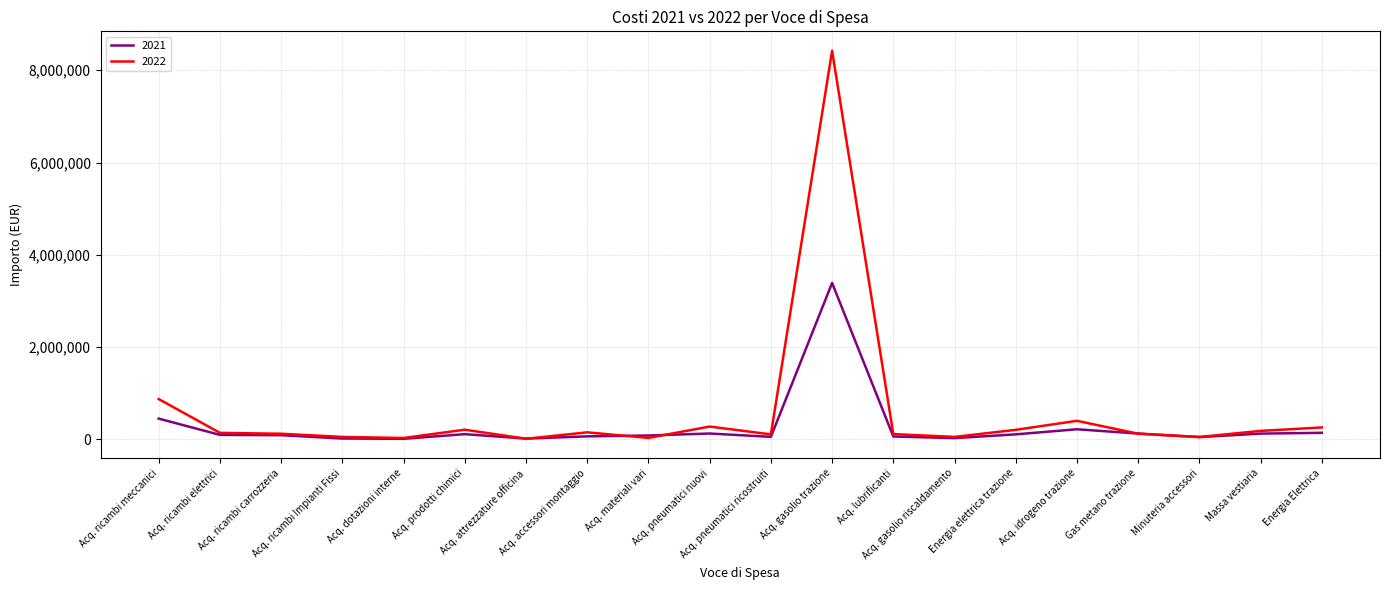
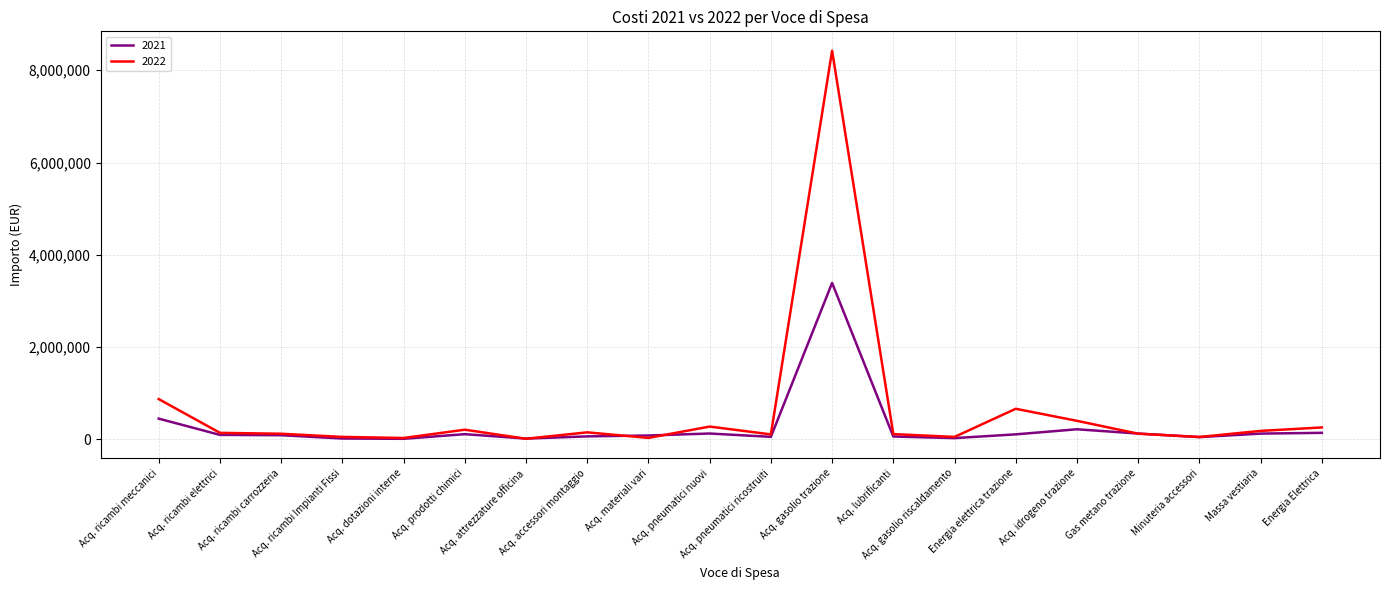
2022, Energia elettrica trazione: 200,000 -> 700,000
